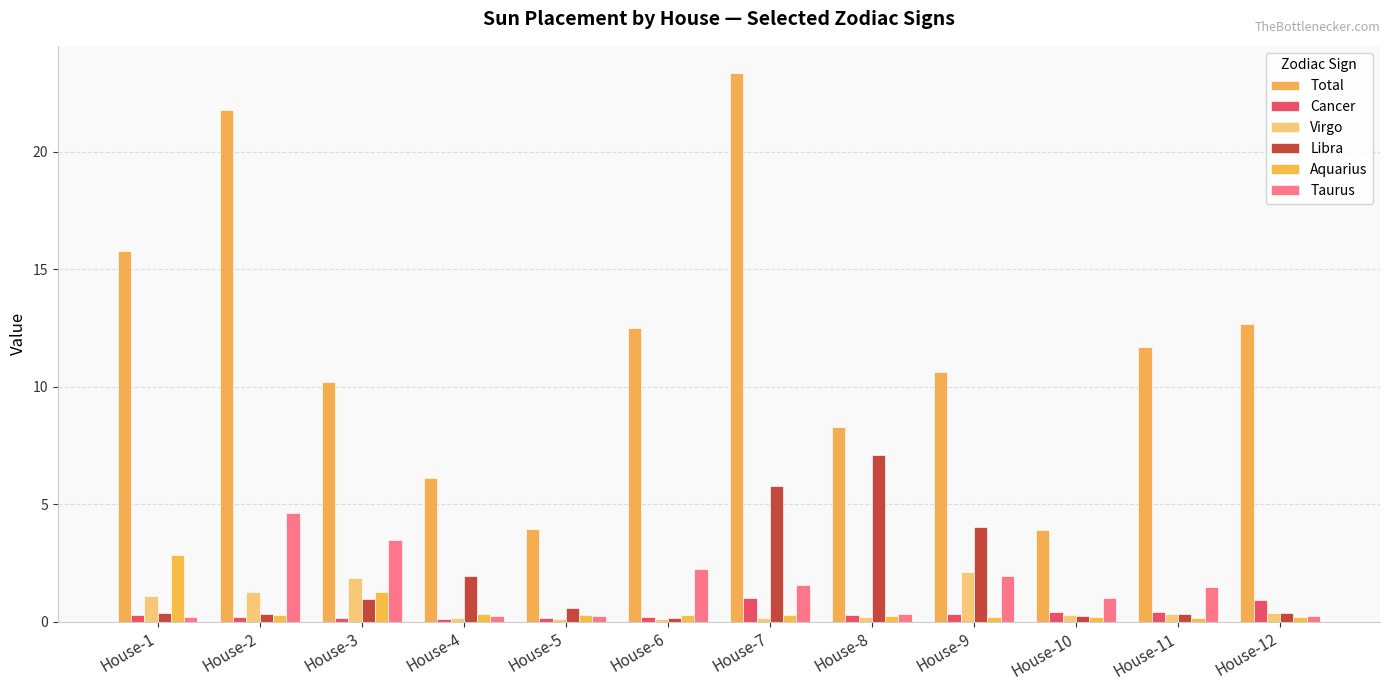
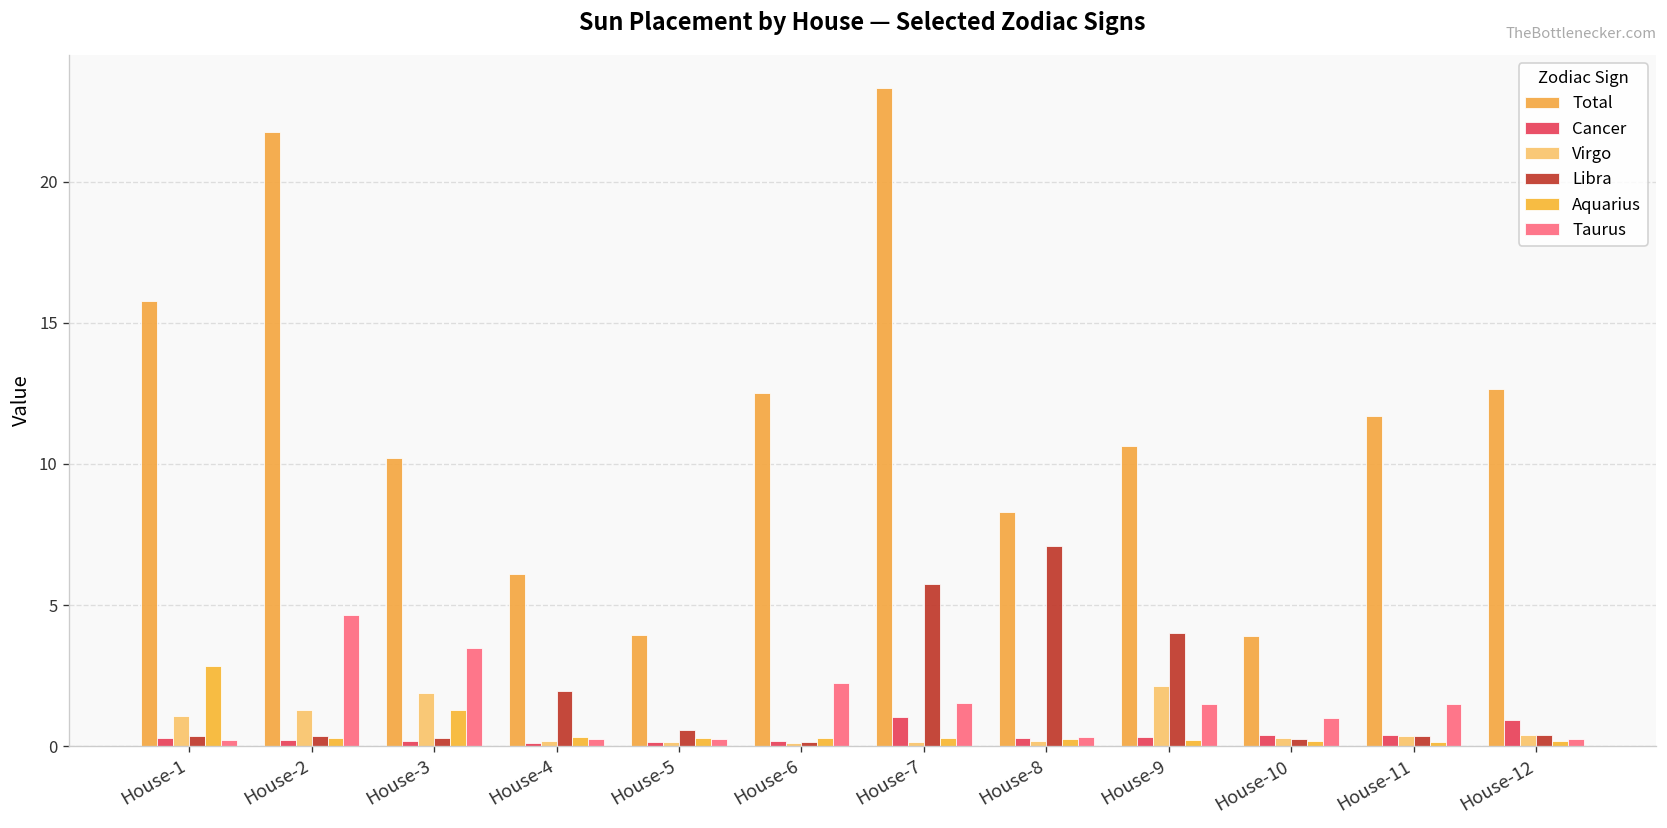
Libra, House-3: 1.0 -> 0.3
Taurus, House-9: 1.9 -> 1.5
